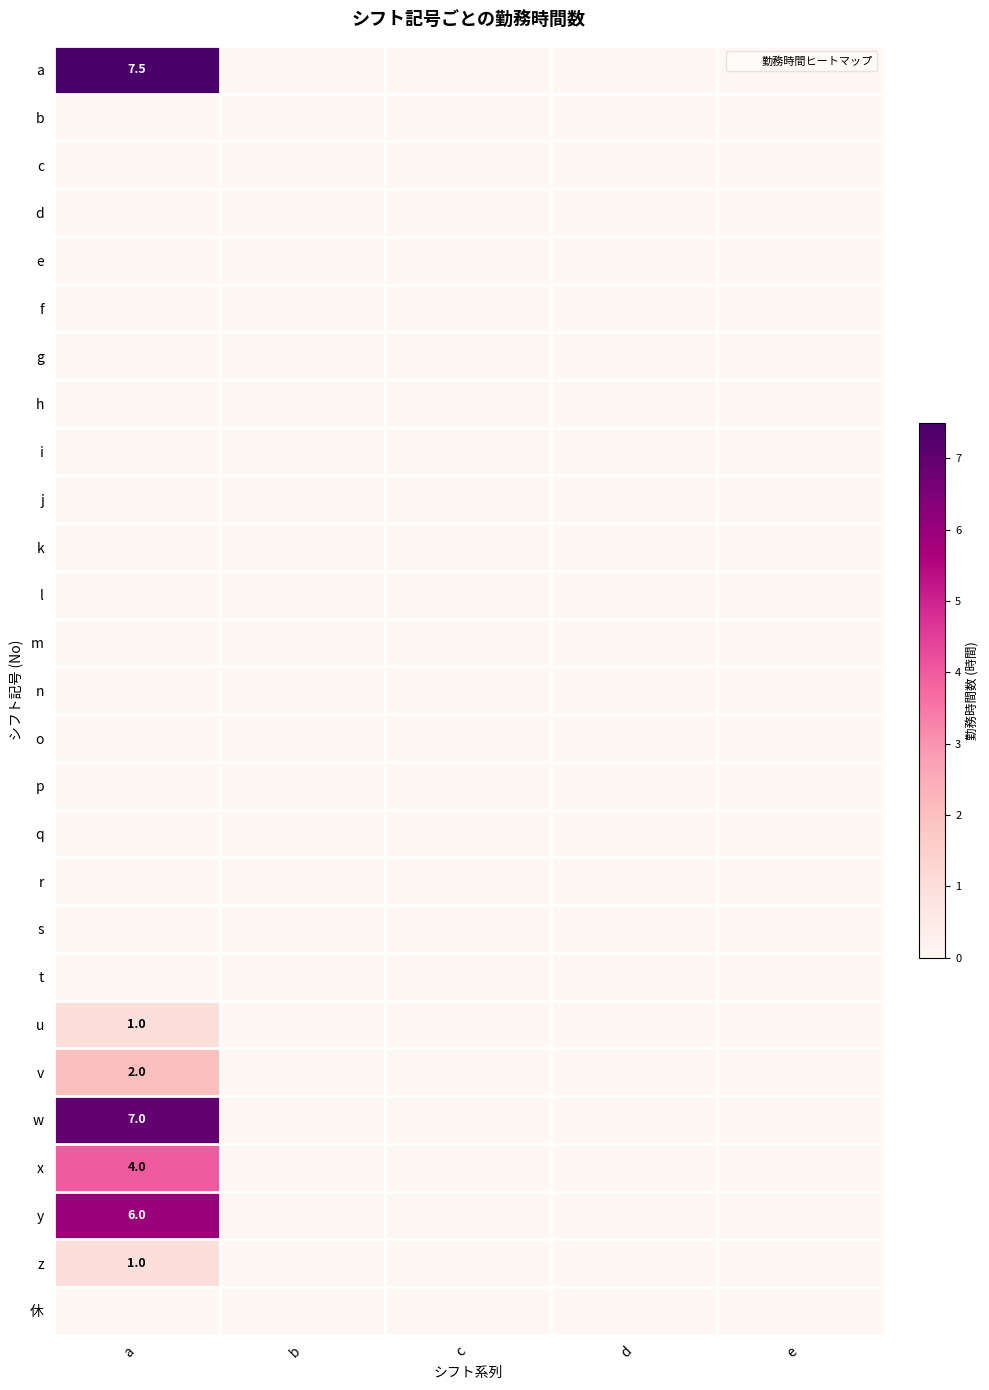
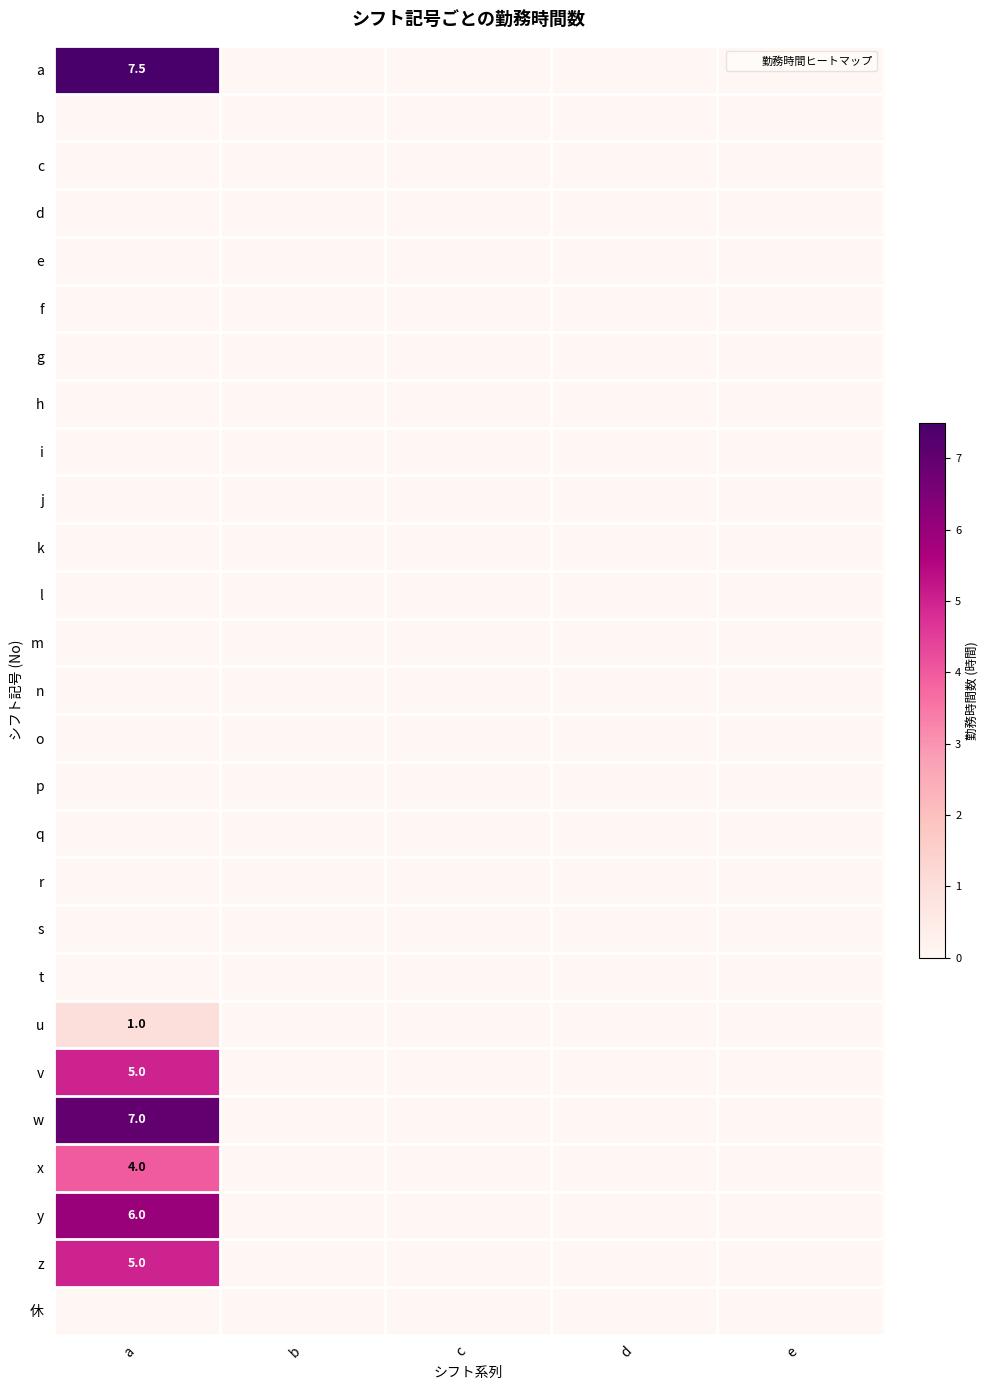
v, a: 2.0 -> 5.0
z, a: 1.0 -> 5.0
